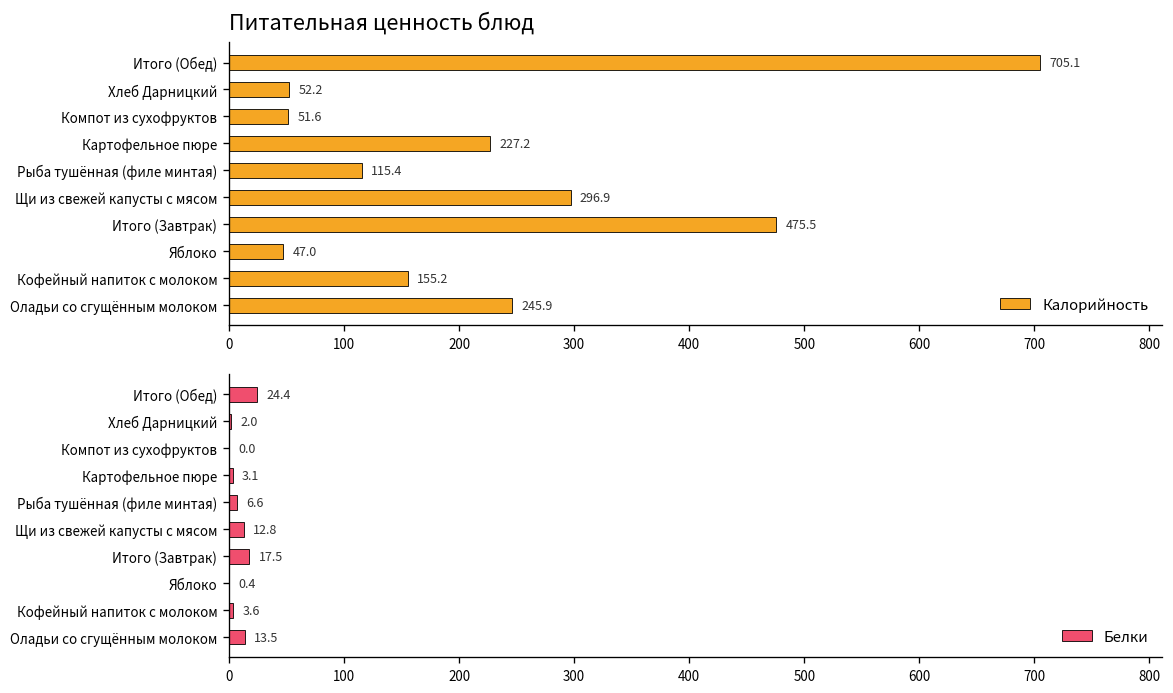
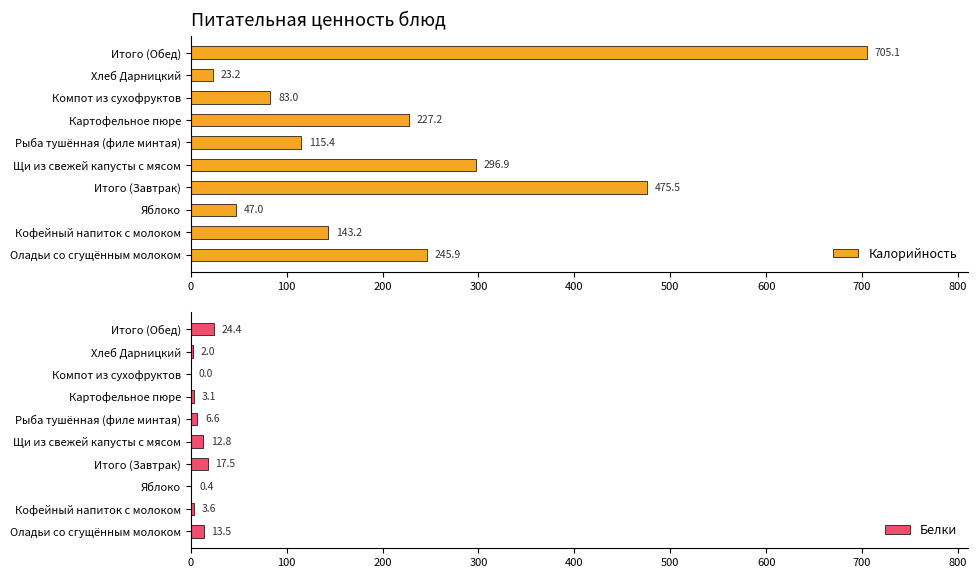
Питательная ценность блюд, Хлеб Дарницкий: 52.2 -> 23.2
Питательная ценность блюд, Компот из сухофруктов: 51.6 -> 83.0
Питательная ценность блюд, Кофейный напиток с молоком: 155.2 -> 143.2
